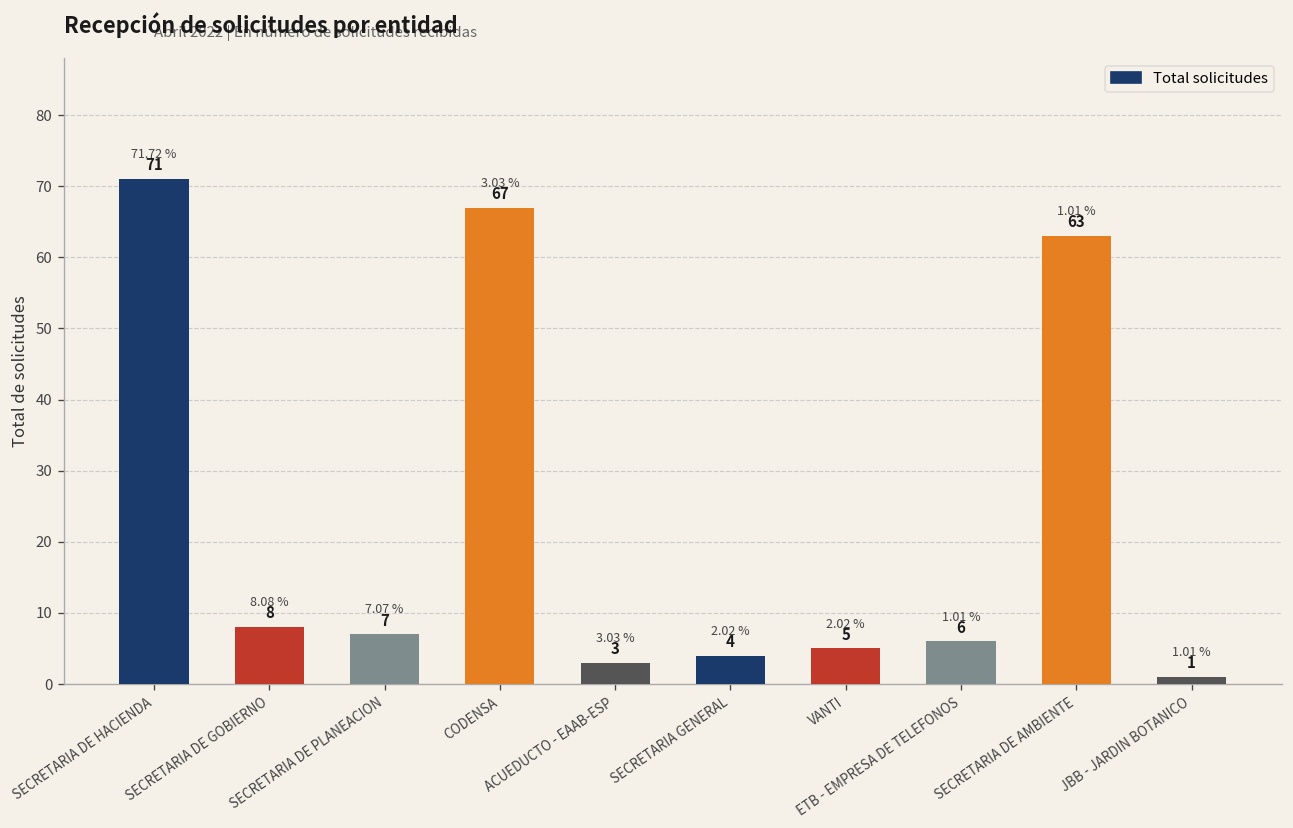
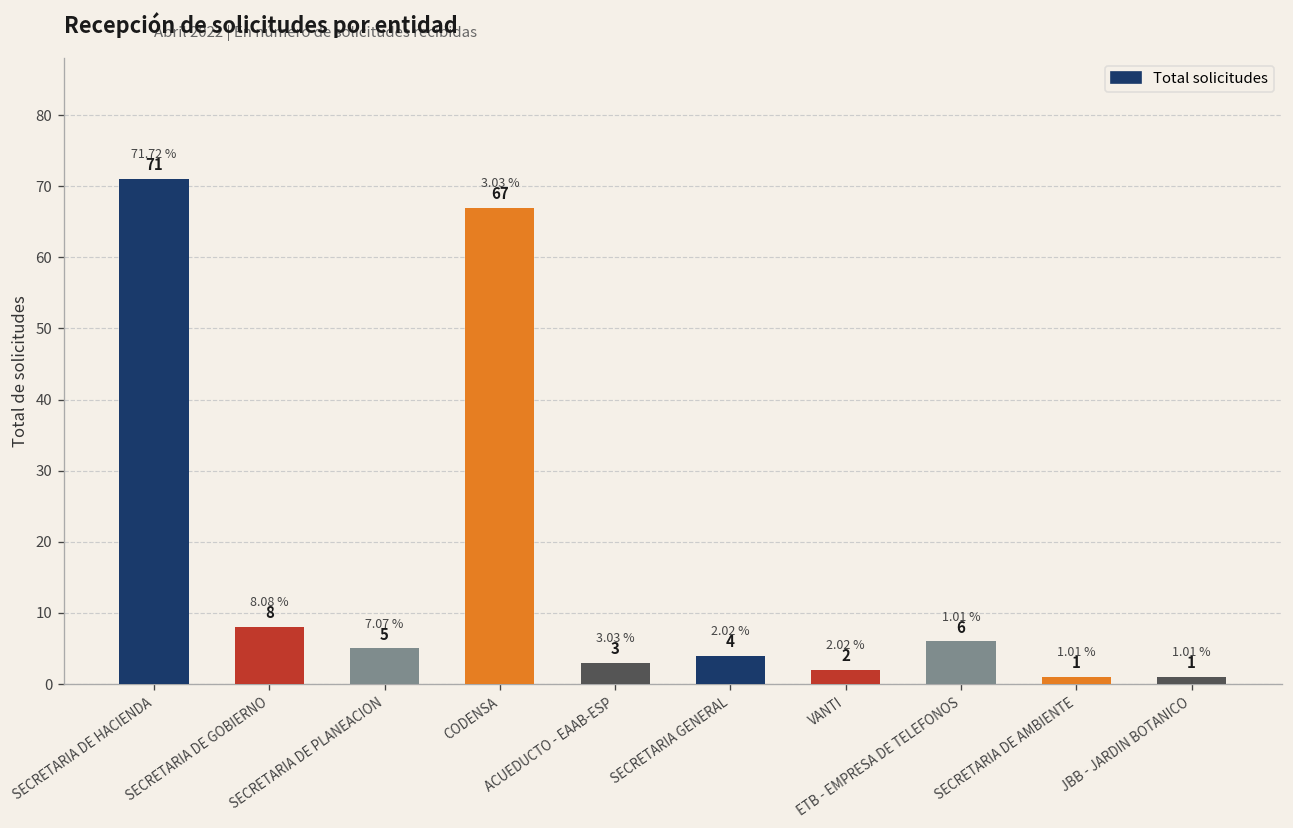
SECRETARIA DE PLANEACION: 7 -> 5
VANTI: 5 -> 2
SECRETARIA DE AMBIENTE: 63 -> 1
